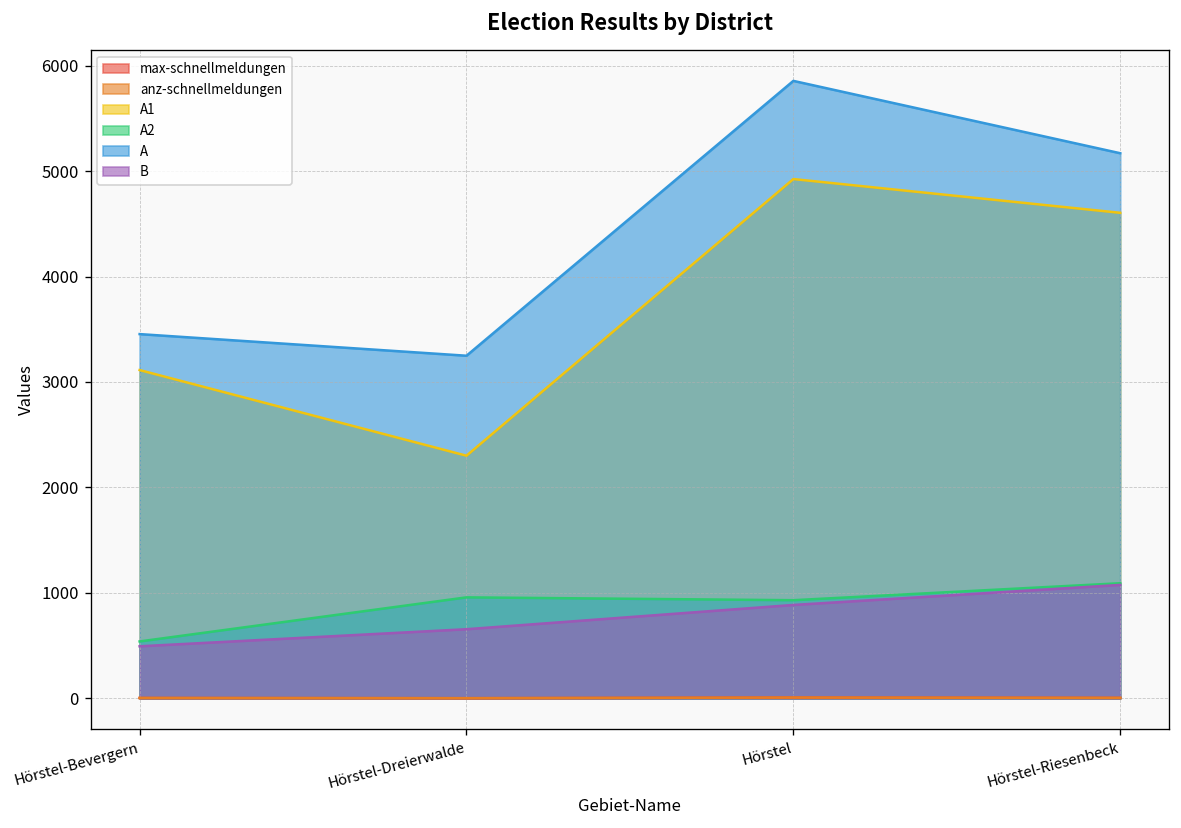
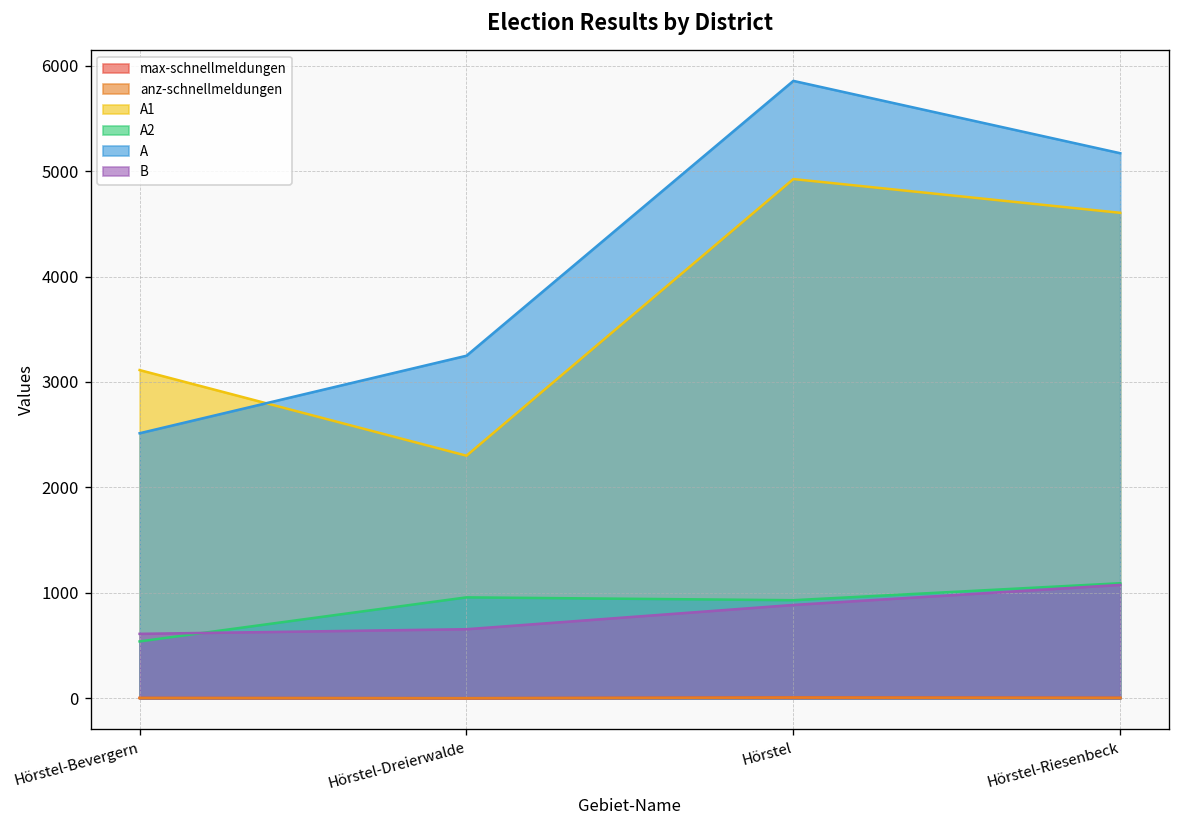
A, Hörstel-Bevergern: 3500 -> 2500
B, Hörstel-Bevergern: 500 -> 600
